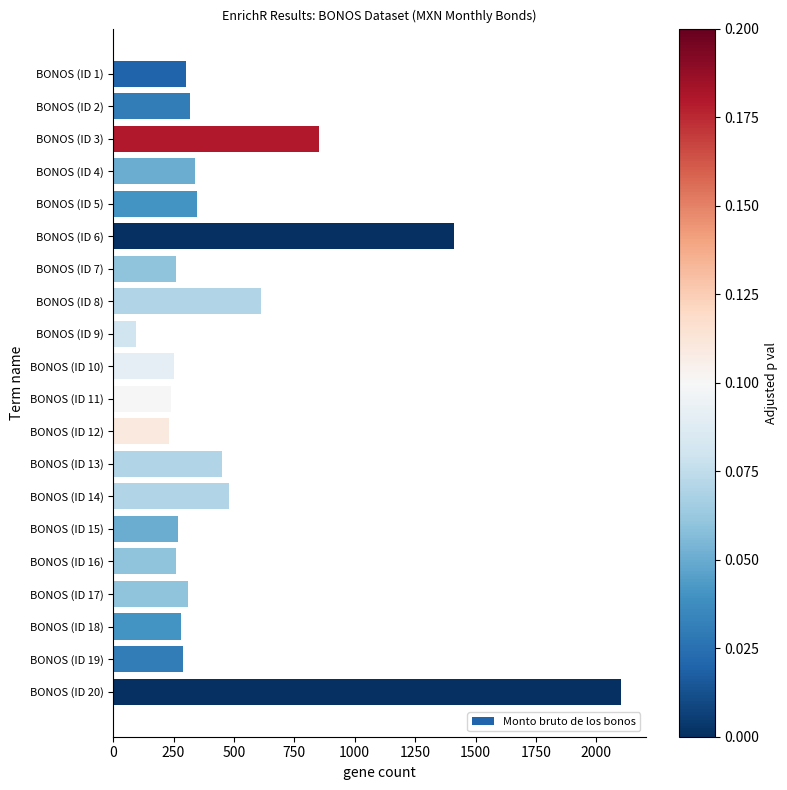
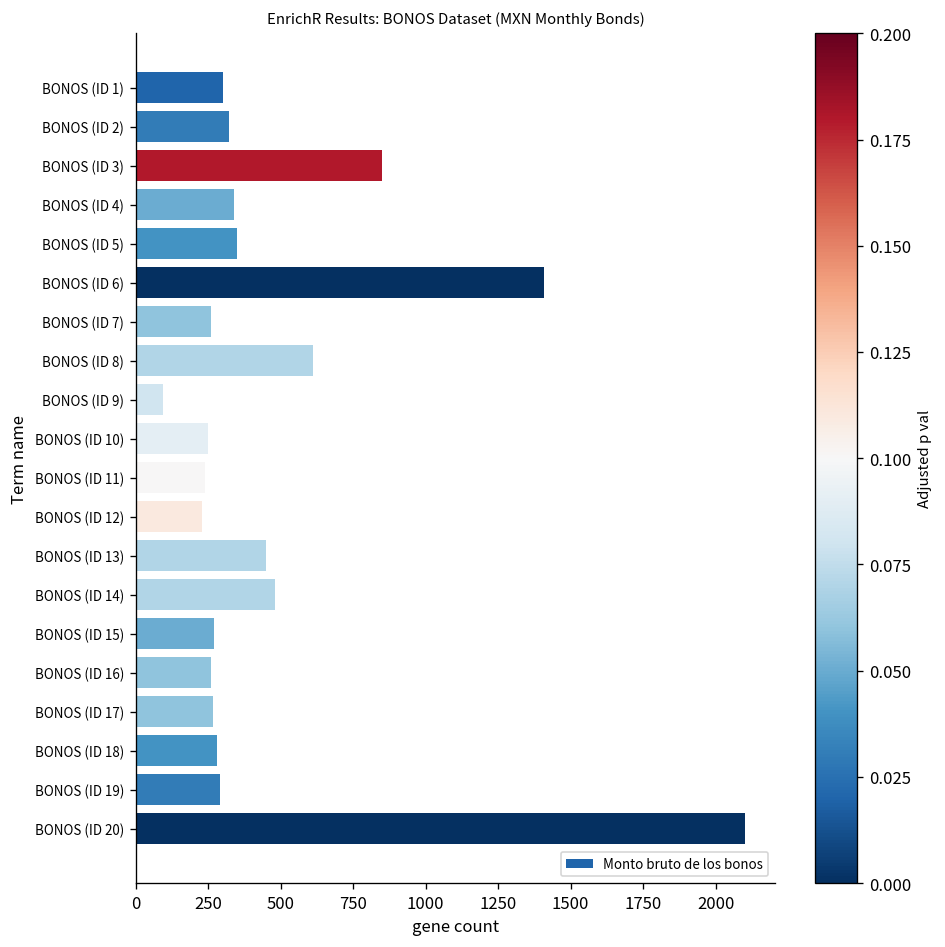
BONOS (ID 17): 310 -> 270
